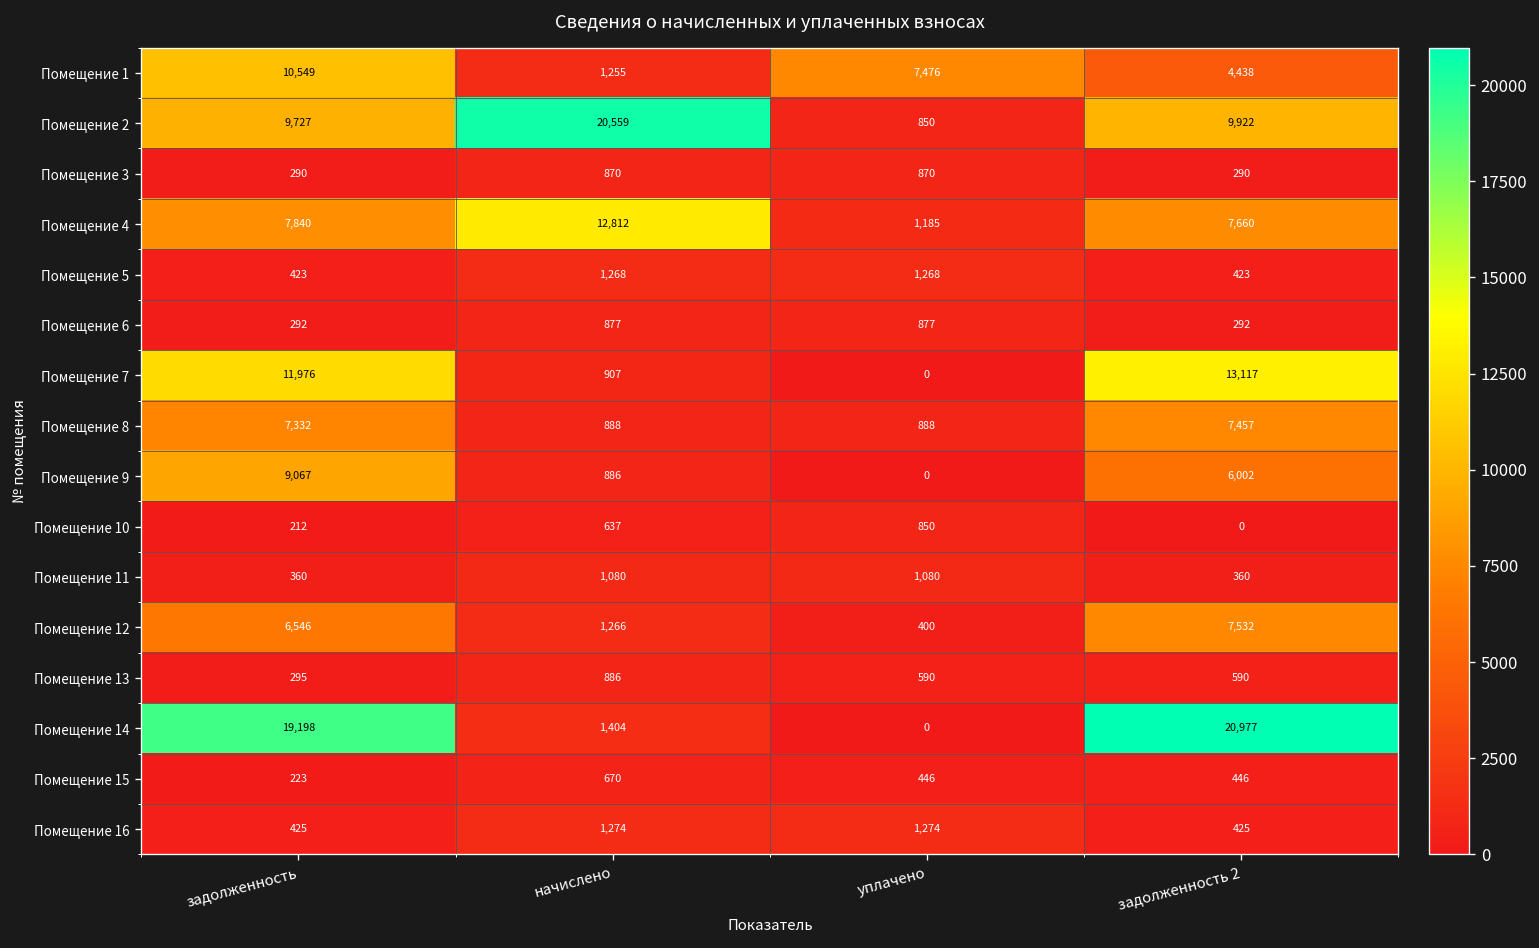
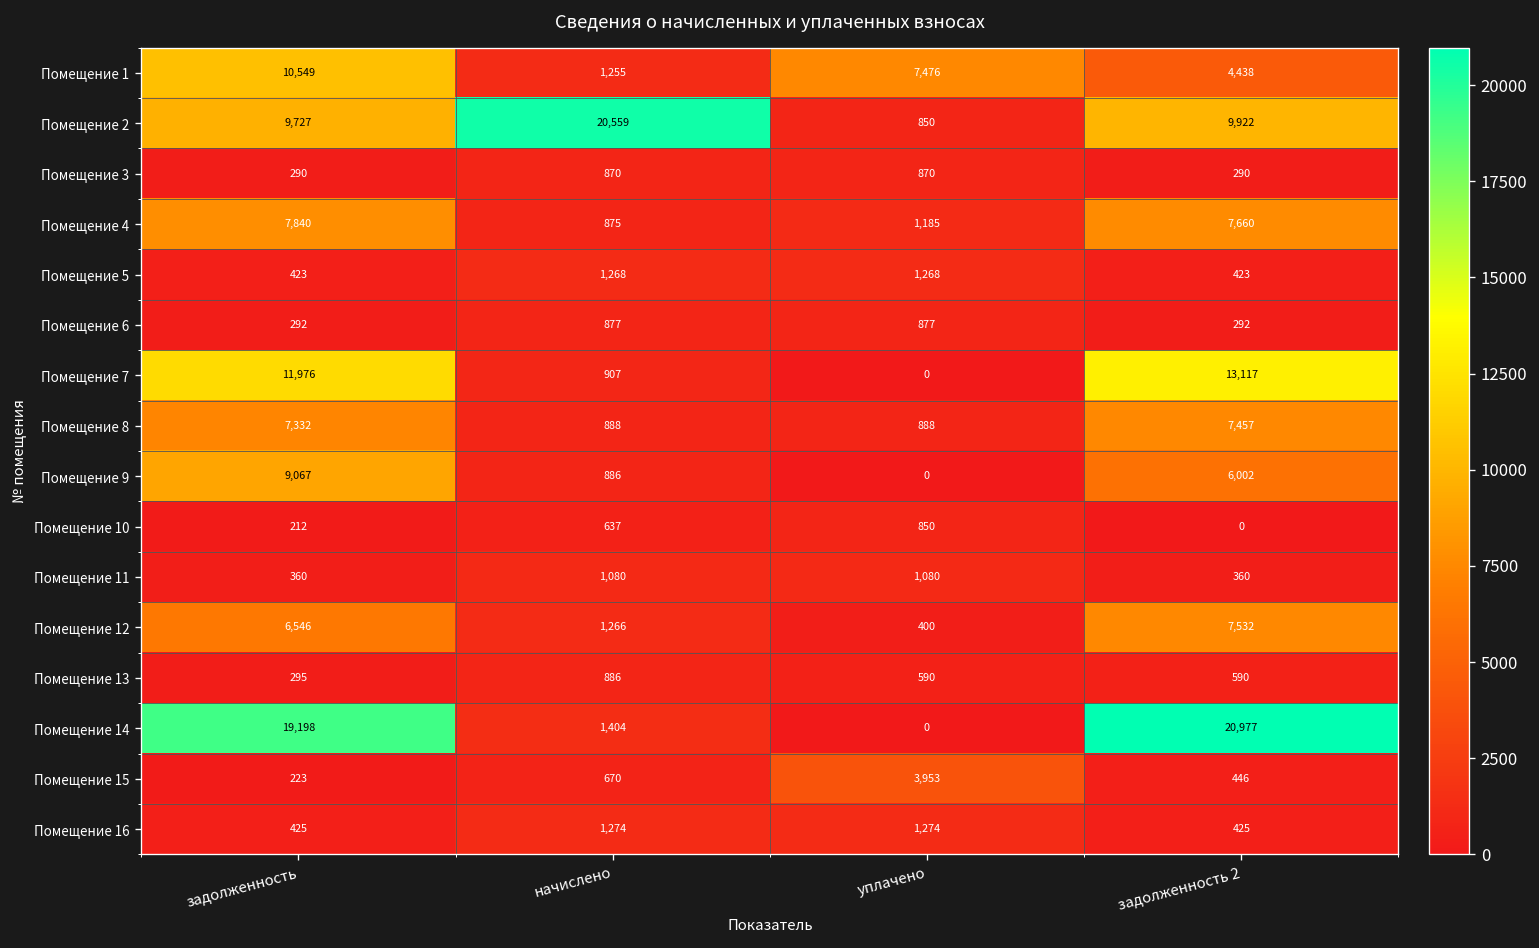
Помещение 4, начислено: 12,812 -> 875
Помещение 15, уплачено: 446 -> 3,953
